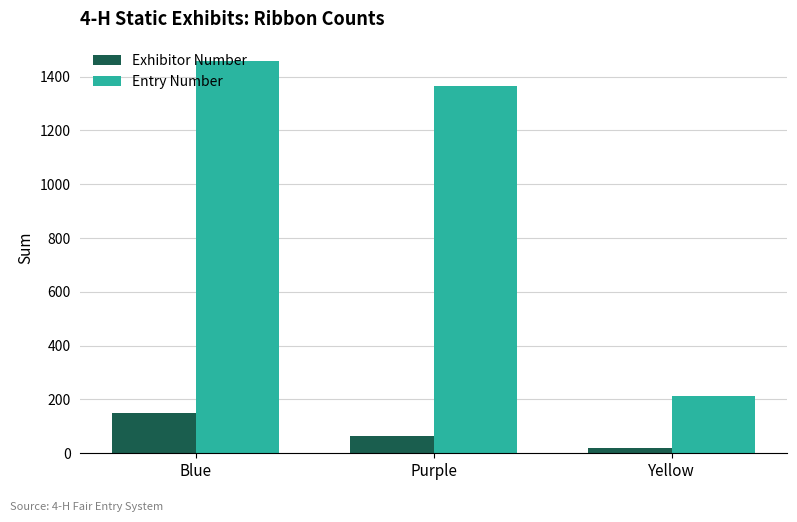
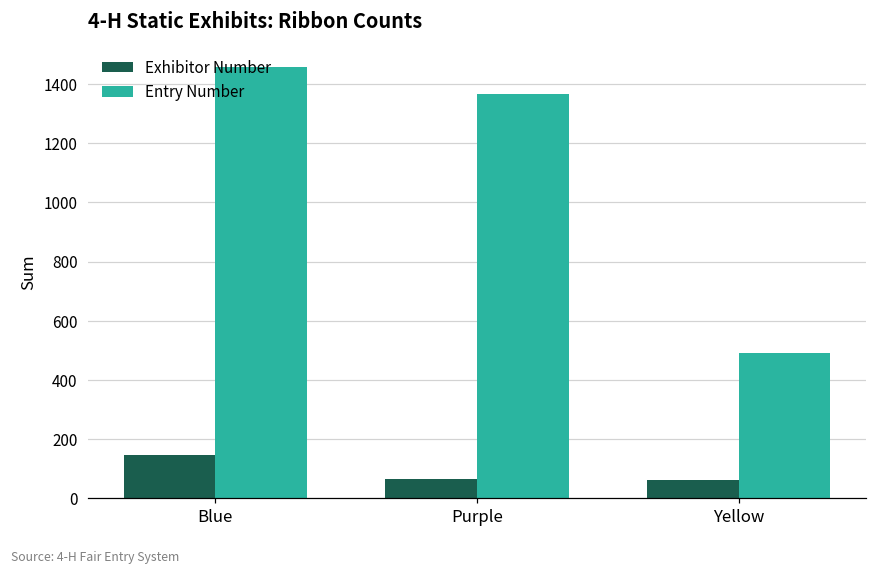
Exhibitor Number, Yellow: 20 -> 60
Entry Number, Yellow: 210 -> 490
